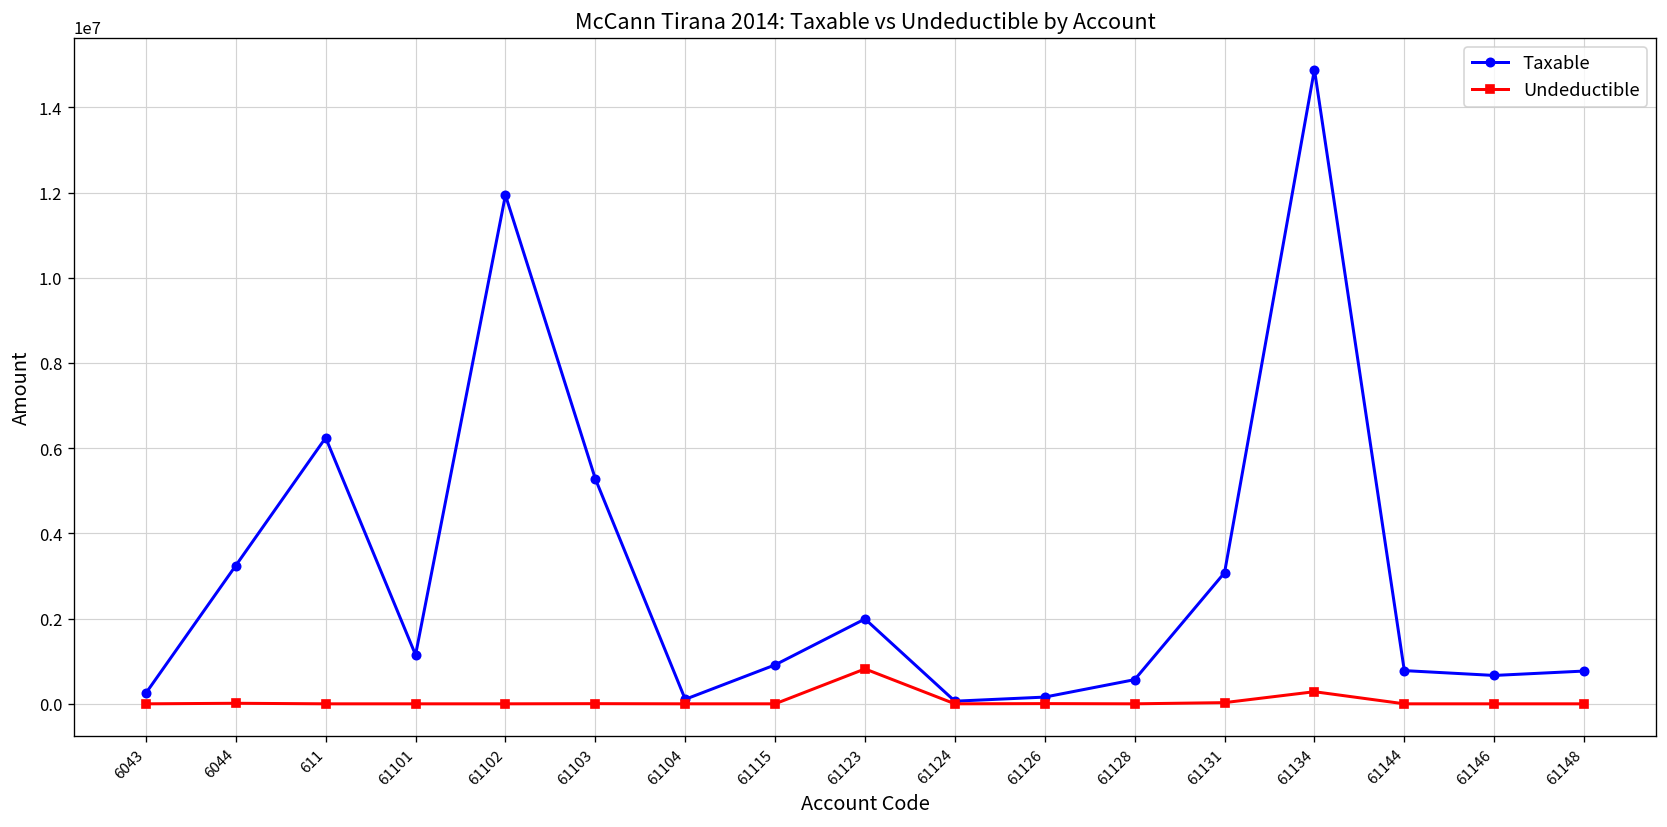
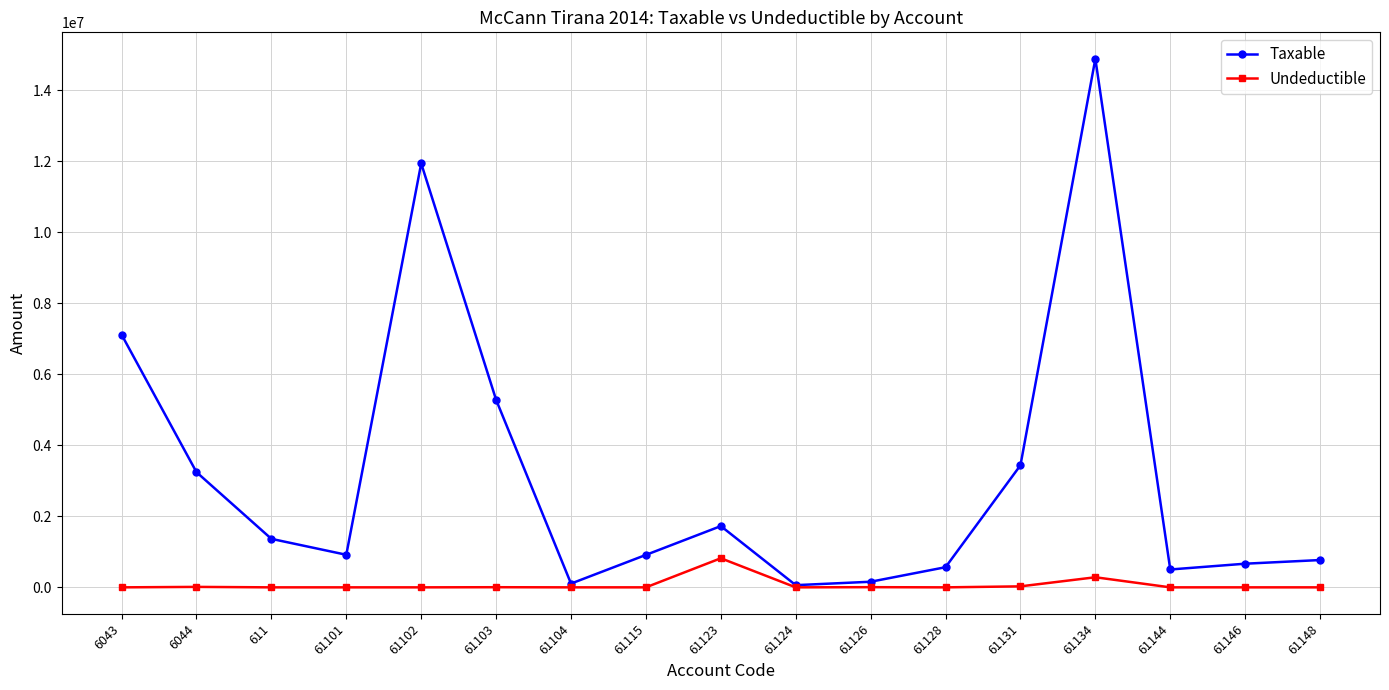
Taxable, 6043: 300000 -> 7100000
Taxable, 611: 6200000 -> 1400000
Taxable, 61101: 1100000 -> 900000
Taxable, 61123: 2000000 -> 1700000
Taxable, 61131: 3100000 -> 3400000
Taxable, 61144: 800000 -> 500000
